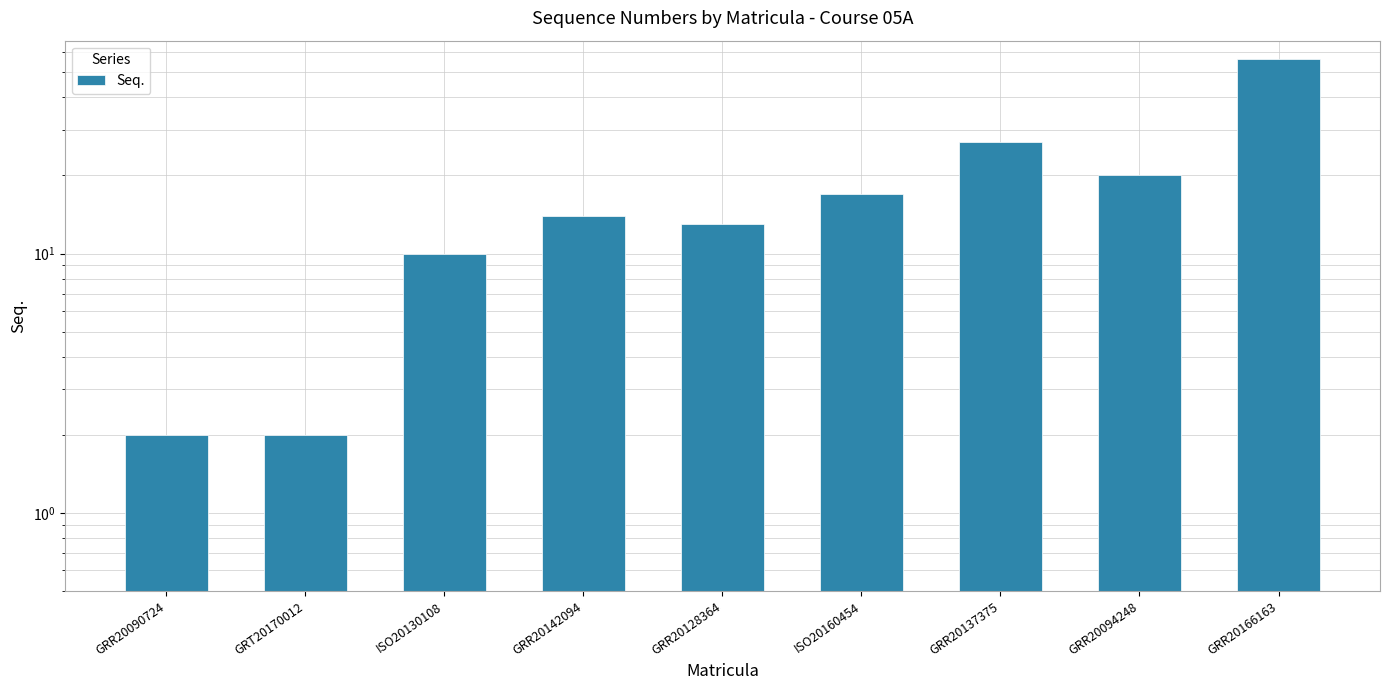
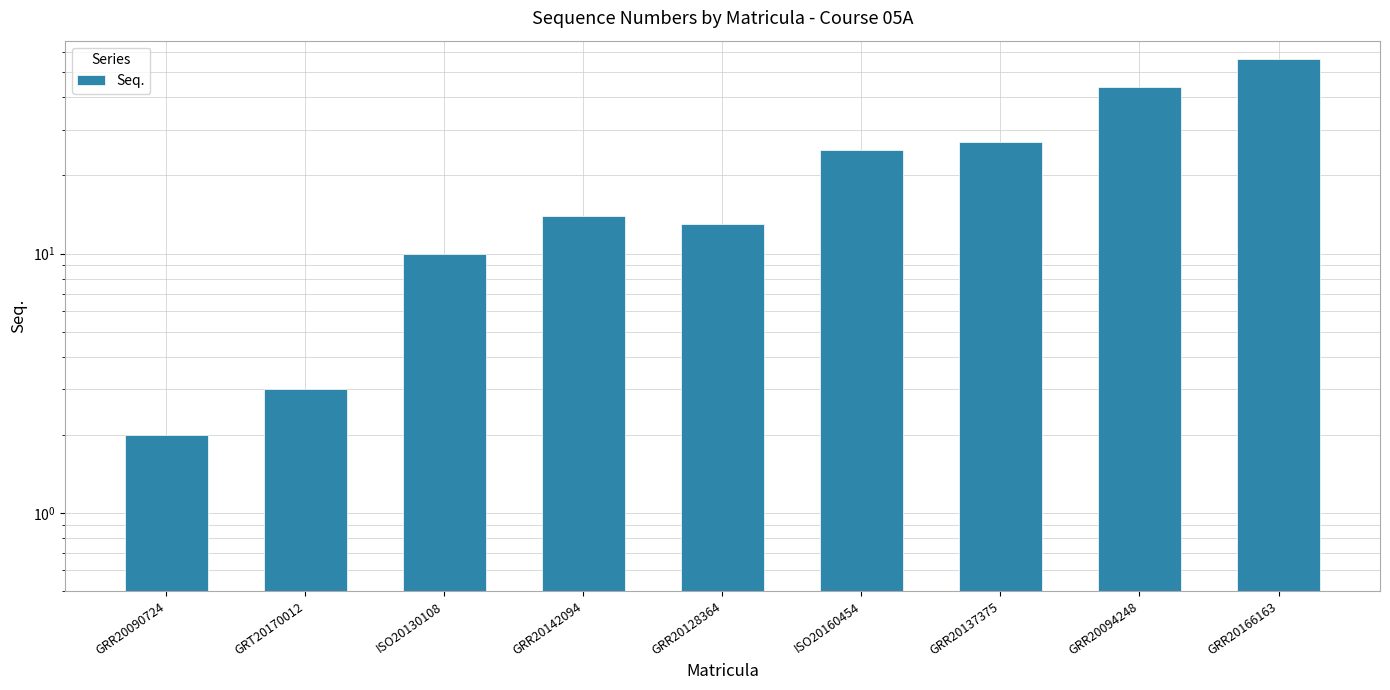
GRT20170012: 2 -> 3
ISO20160454: 17 -> 25
GRR20094248: 20 -> 44
